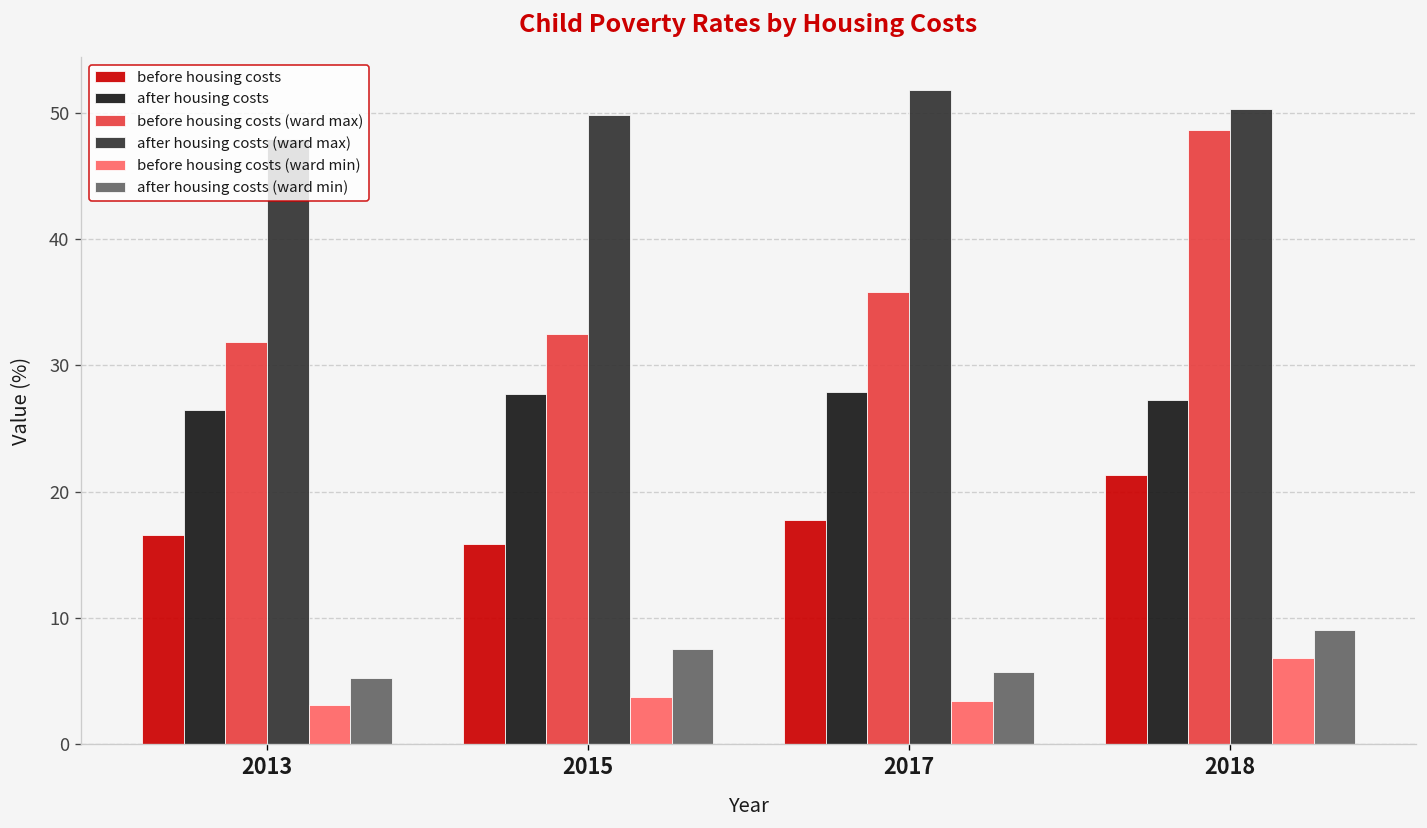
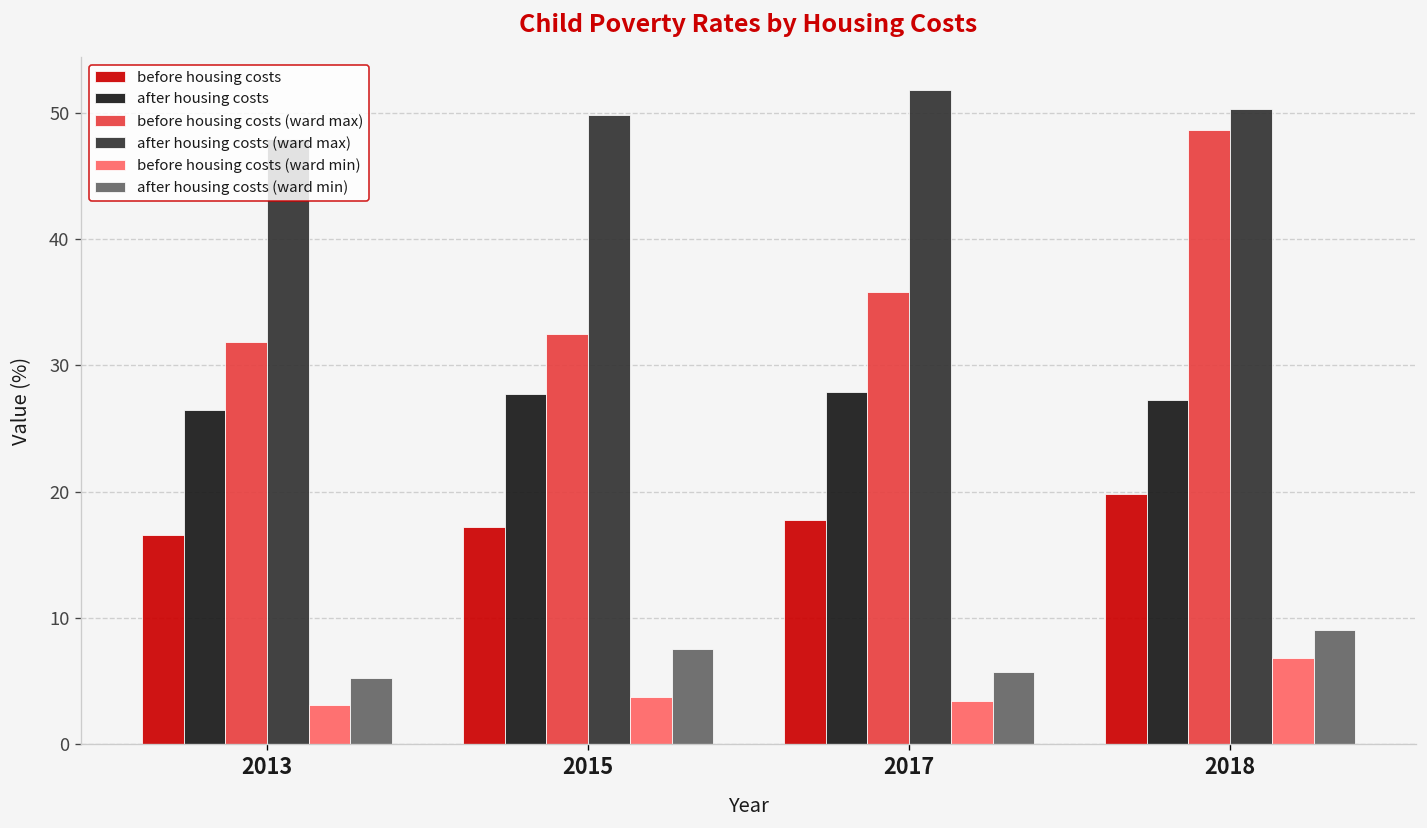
before housing costs, 2015: 15.9 -> 17.2
before housing costs, 2018: 21.3 -> 19.8
